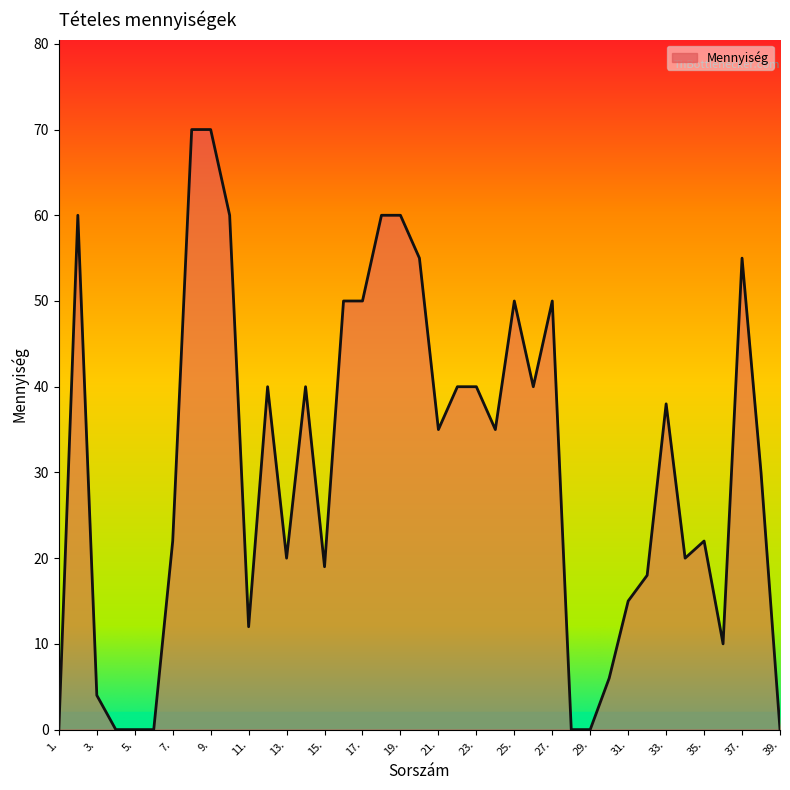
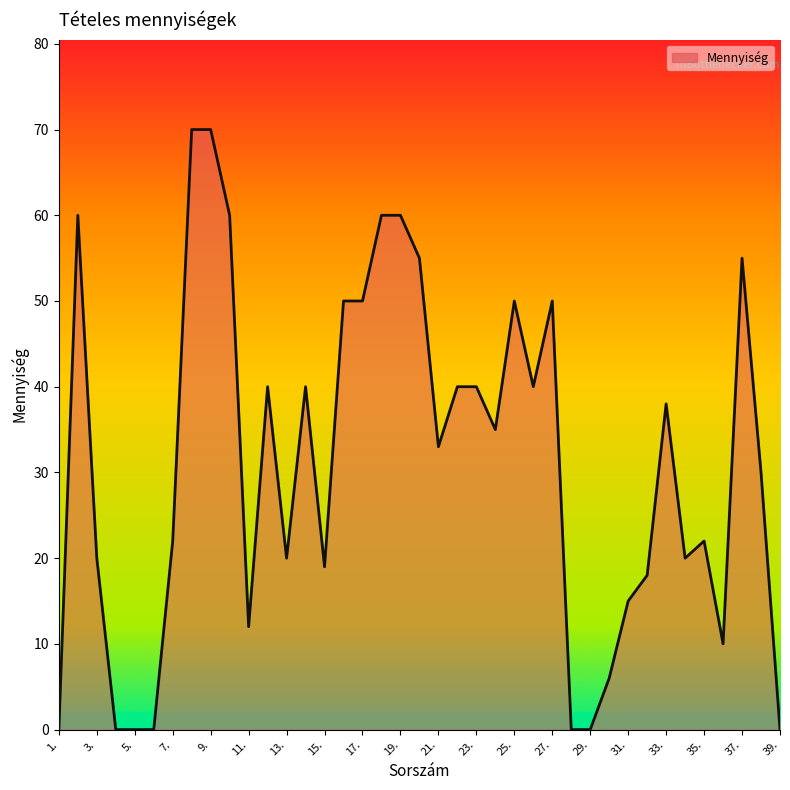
3.: 4 -> 20
21.: 35 -> 33
